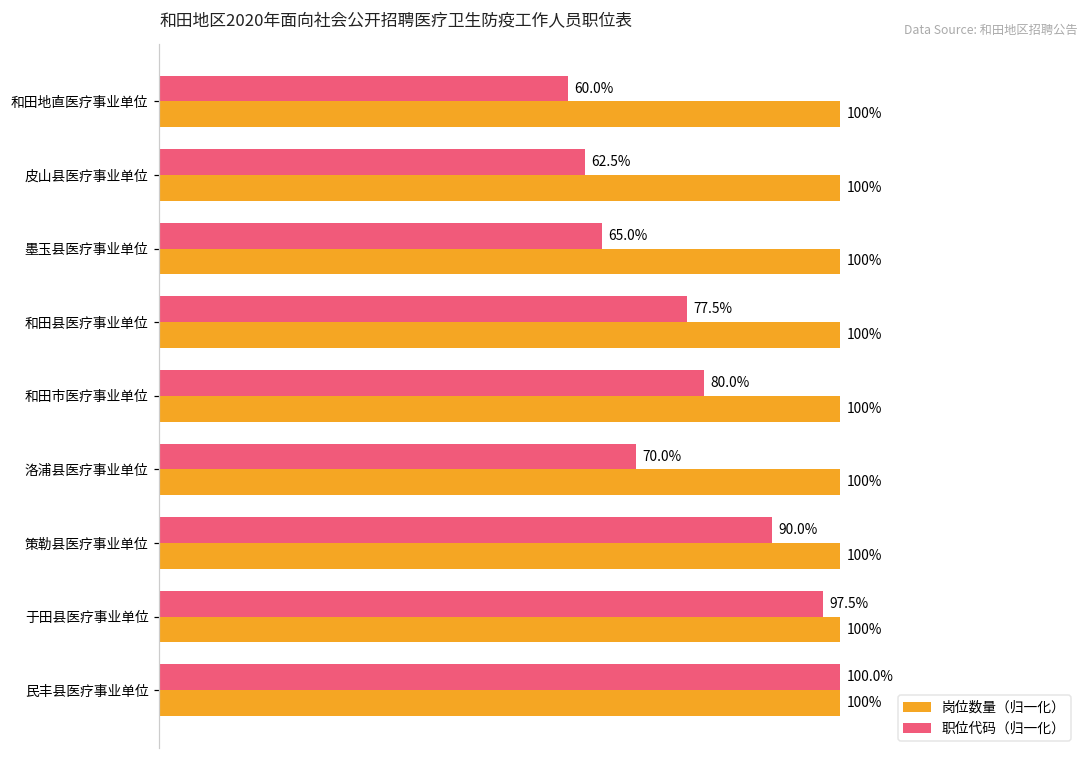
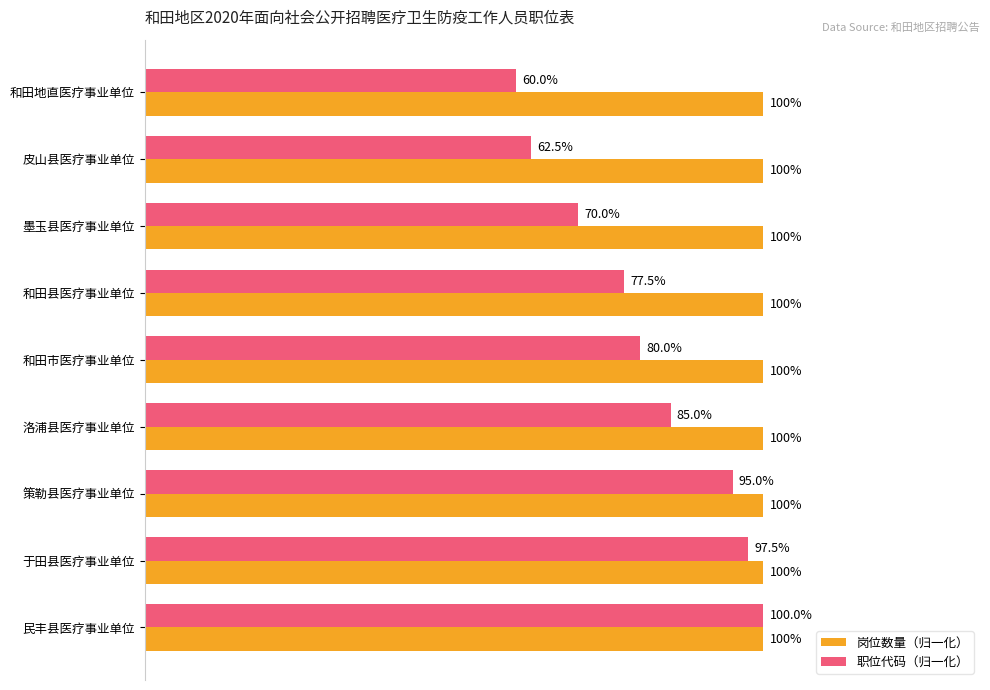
职位代码（归一化）, 墨玉县医疗事业单位: 65.0% -> 70.0%
职位代码（归一化）, 洛浦县医疗事业单位: 70.0% -> 85.0%
职位代码（归一化）, 策勒县医疗事业单位: 90.0% -> 95.0%
